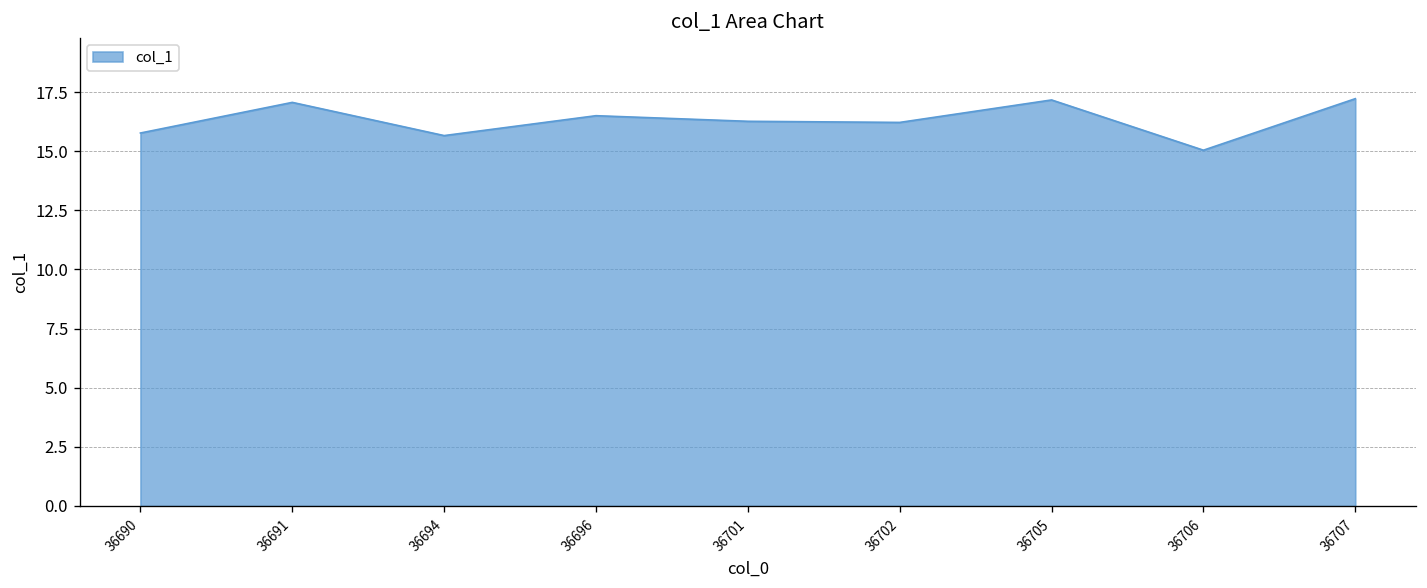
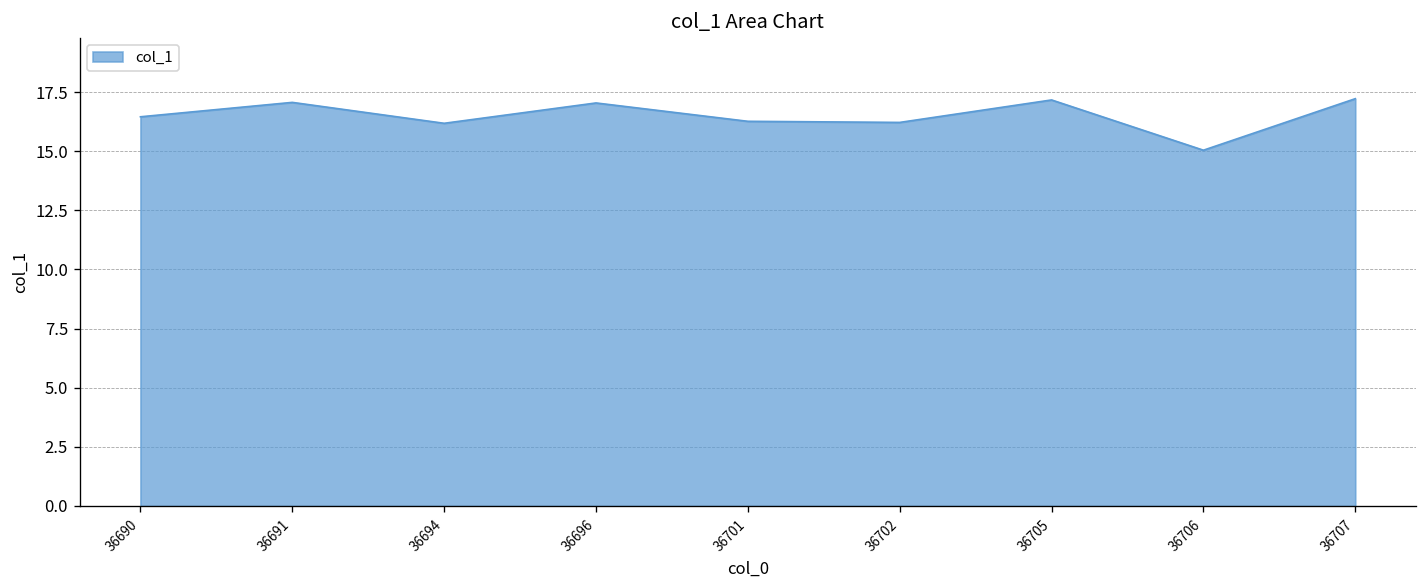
36690: 15.8 -> 16.5
36694: 15.7 -> 16.2
36696: 16.5 -> 17.0
